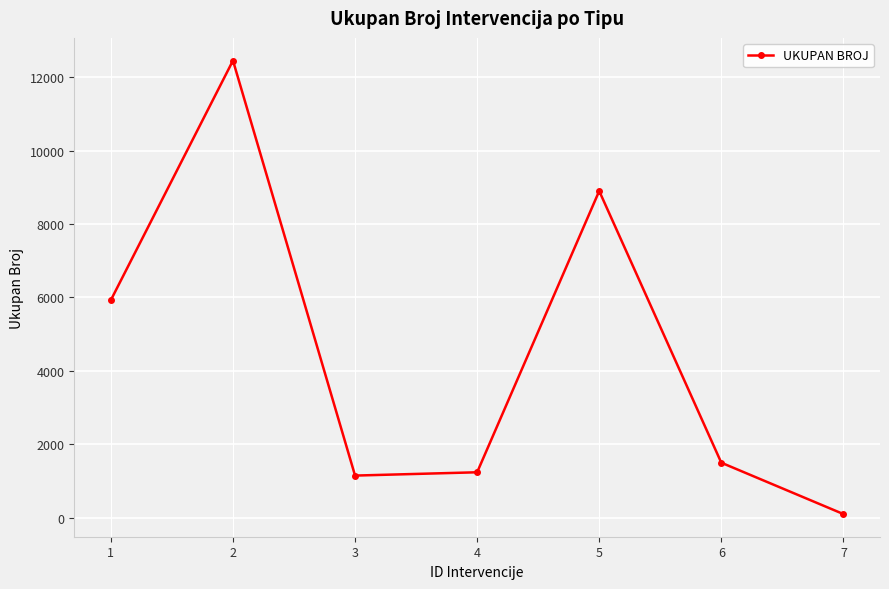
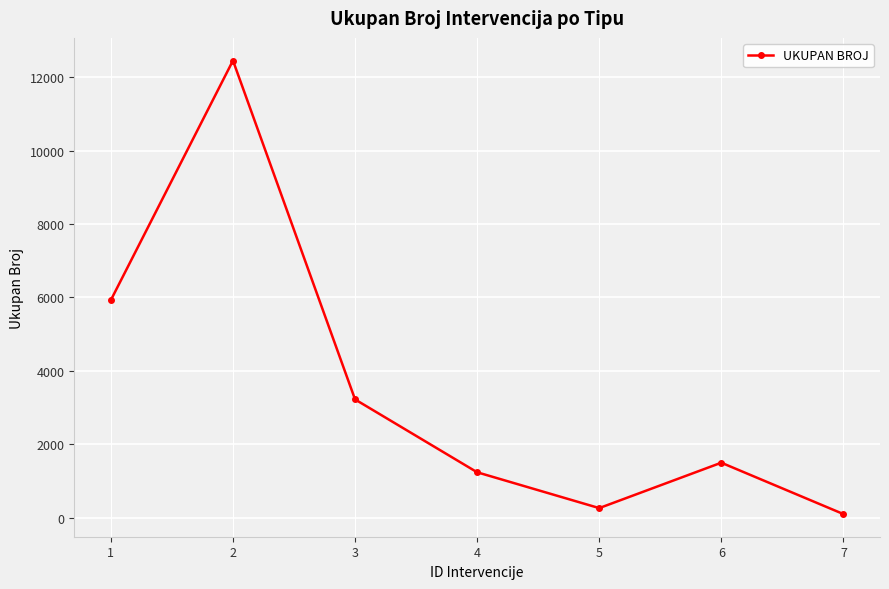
3: 1100 -> 3200
5: 8900 -> 300
